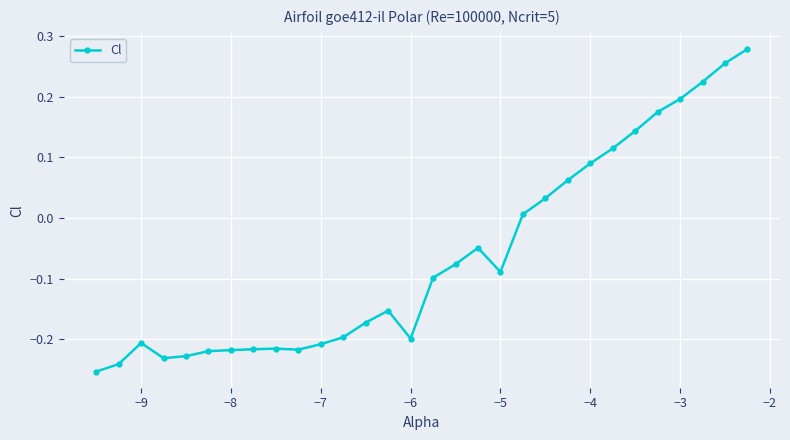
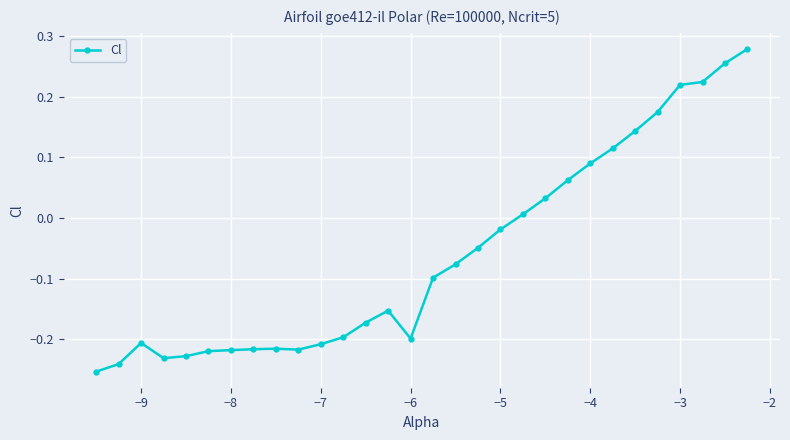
−5: -0.09 -> -0.02
−3: 0.20 -> 0.22
